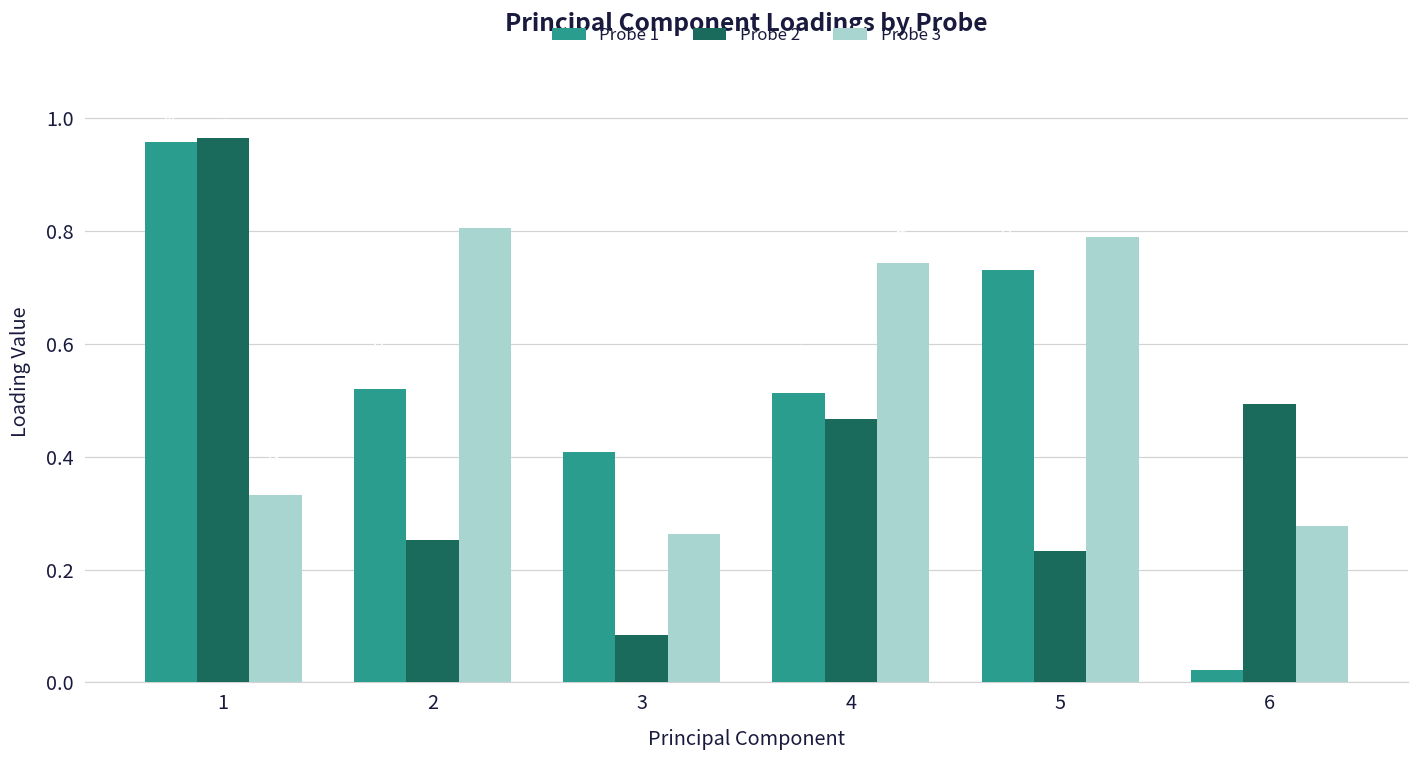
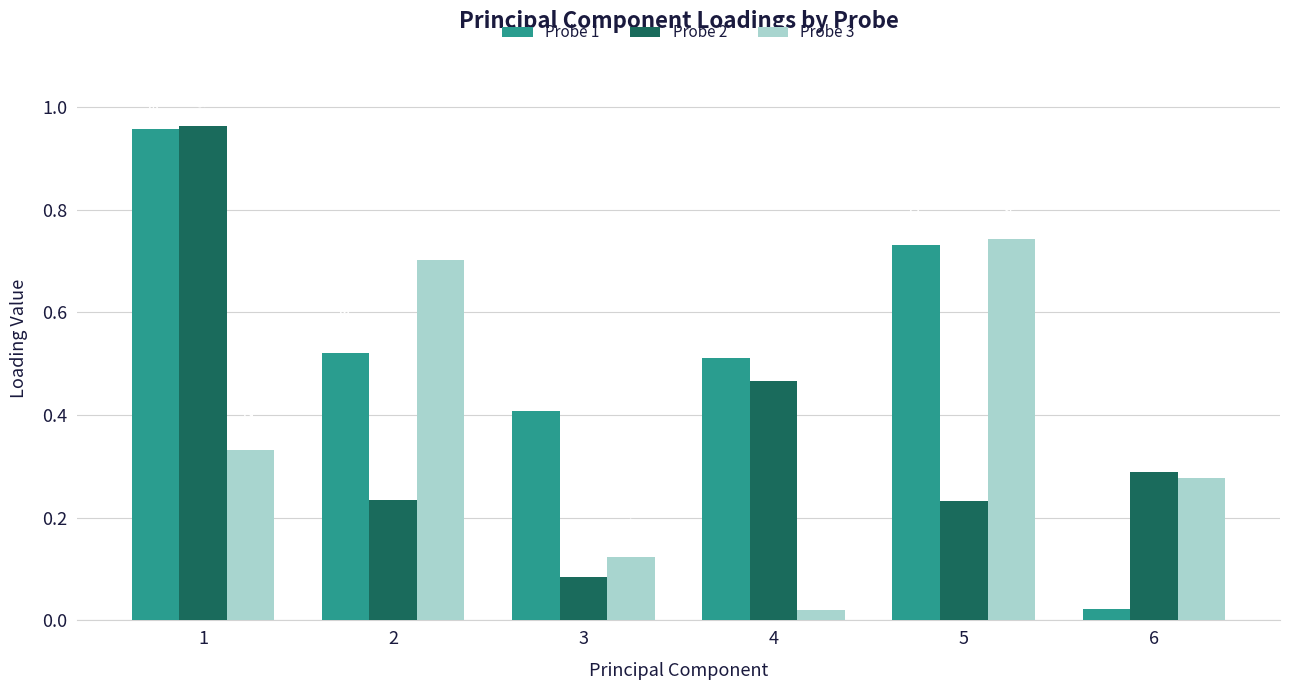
Probe 2, 2: 0.25 -> 0.24
Probe 3, 2: 0.80 -> 0.70
Probe 3, 3: 0.26 -> 0.12
Probe 3, 4: 0.74 -> 0.02
Probe 3, 5: 0.79 -> 0.74
Probe 2, 6: 0.49 -> 0.29
